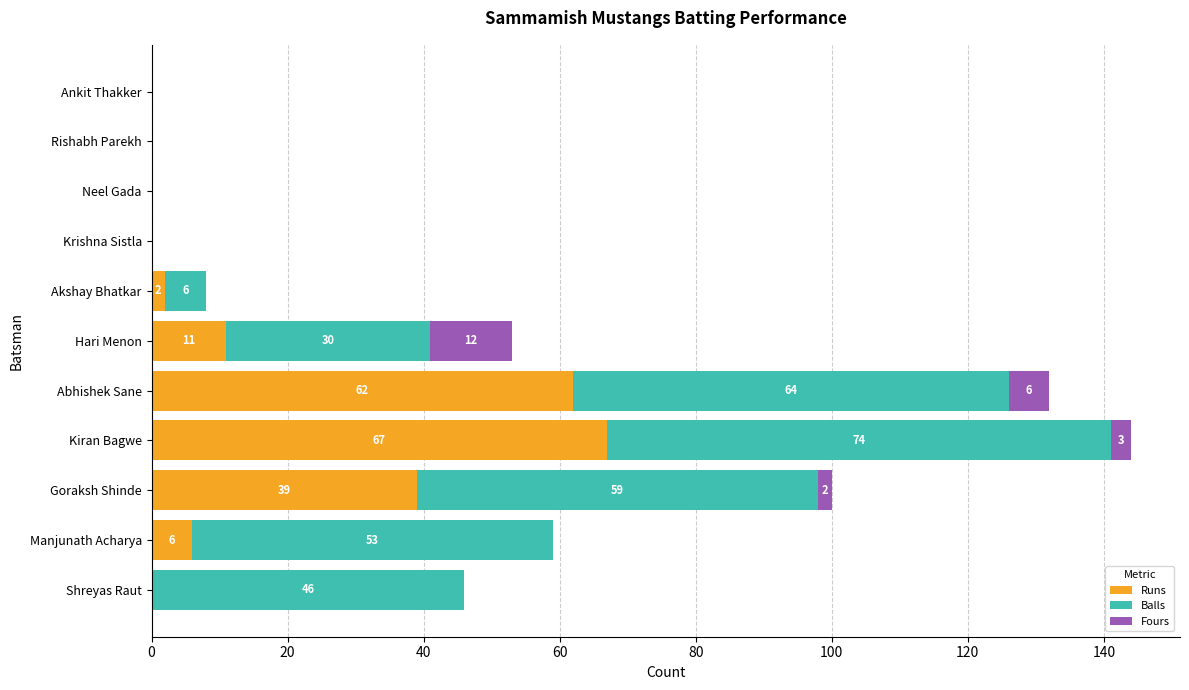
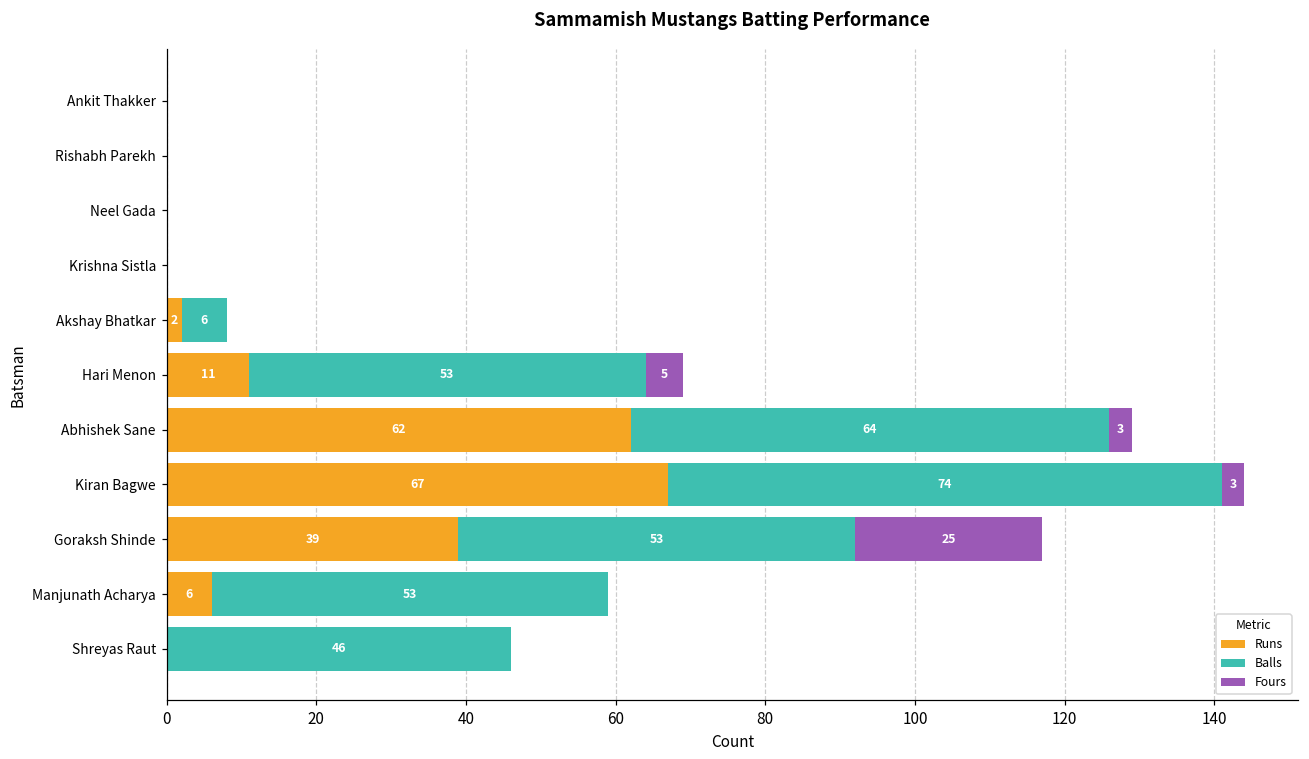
Balls, Hari Menon: 30 -> 53
Fours, Hari Menon: 12 -> 5
Fours, Abhishek Sane: 6 -> 3
Balls, Goraksh Shinde: 59 -> 53
Fours, Goraksh Shinde: 2 -> 25
